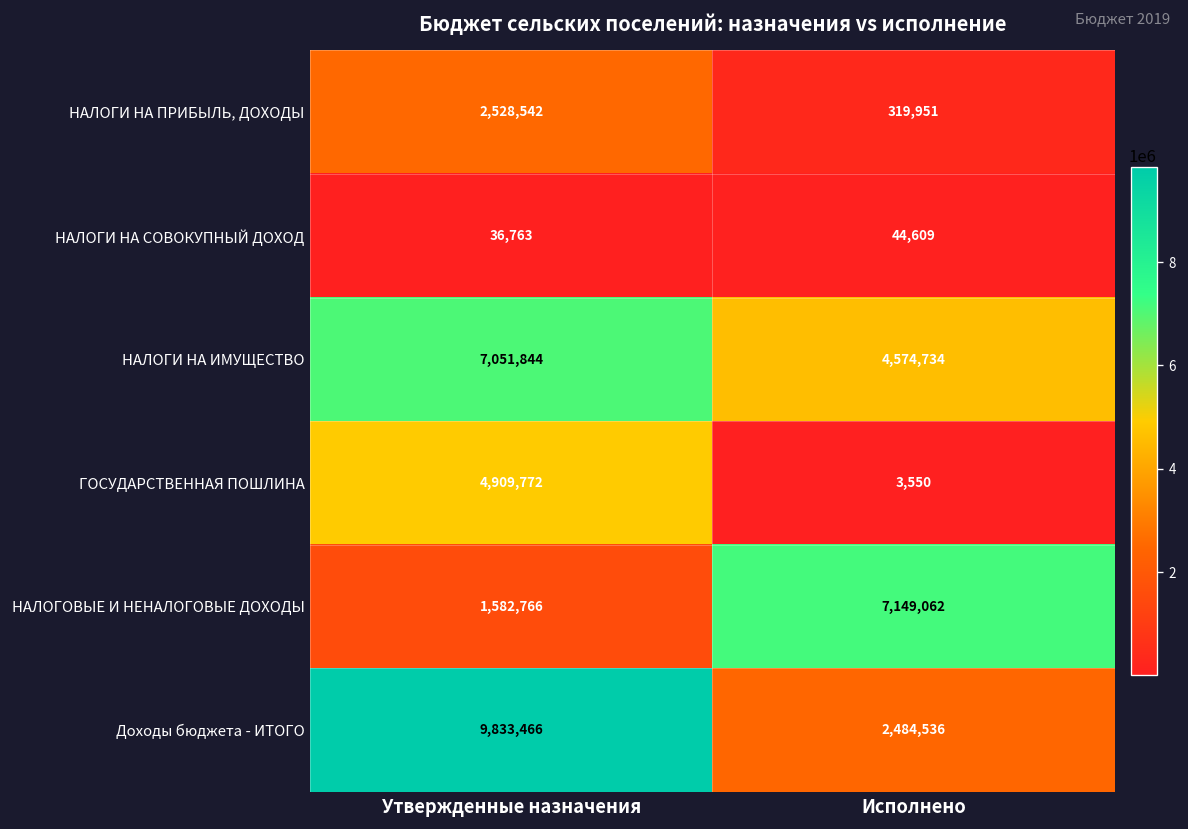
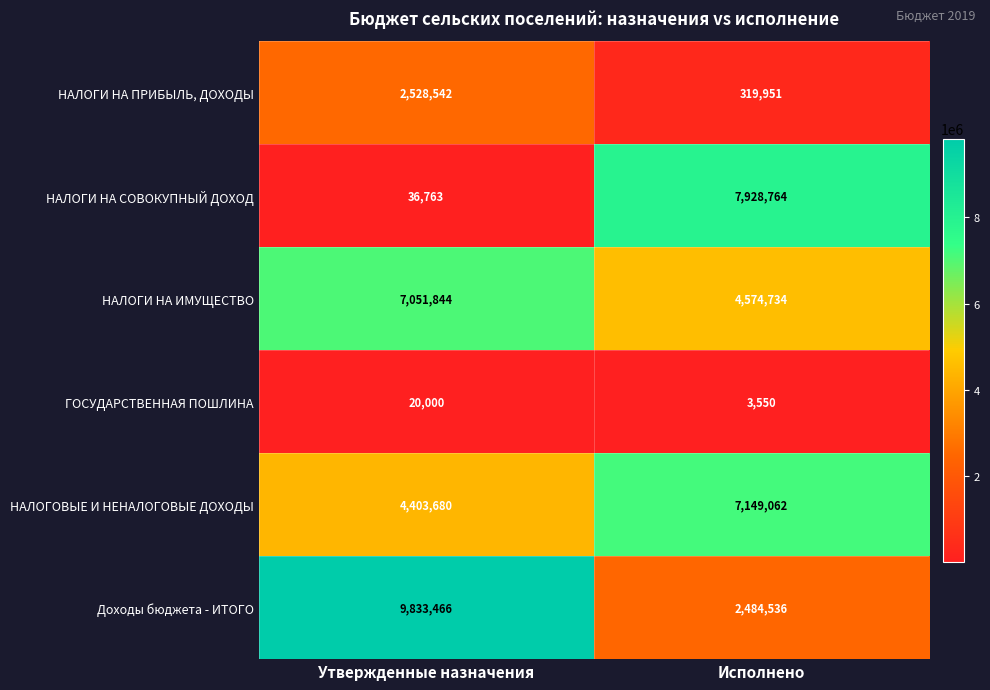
НАЛОГИ НА СОВОКУПНЫЙ ДОХОД, Исполнено: 44,609 -> 7,928,764
ГОСУДАРСТВЕННАЯ ПОШЛИНА, Утвержденные назначения: 4,909,772 -> 20,000
НАЛОГОВЫЕ И НЕНАЛОГОВЫЕ ДОХОДЫ, Утвержденные назначения: 1,582,766 -> 4,403,680
